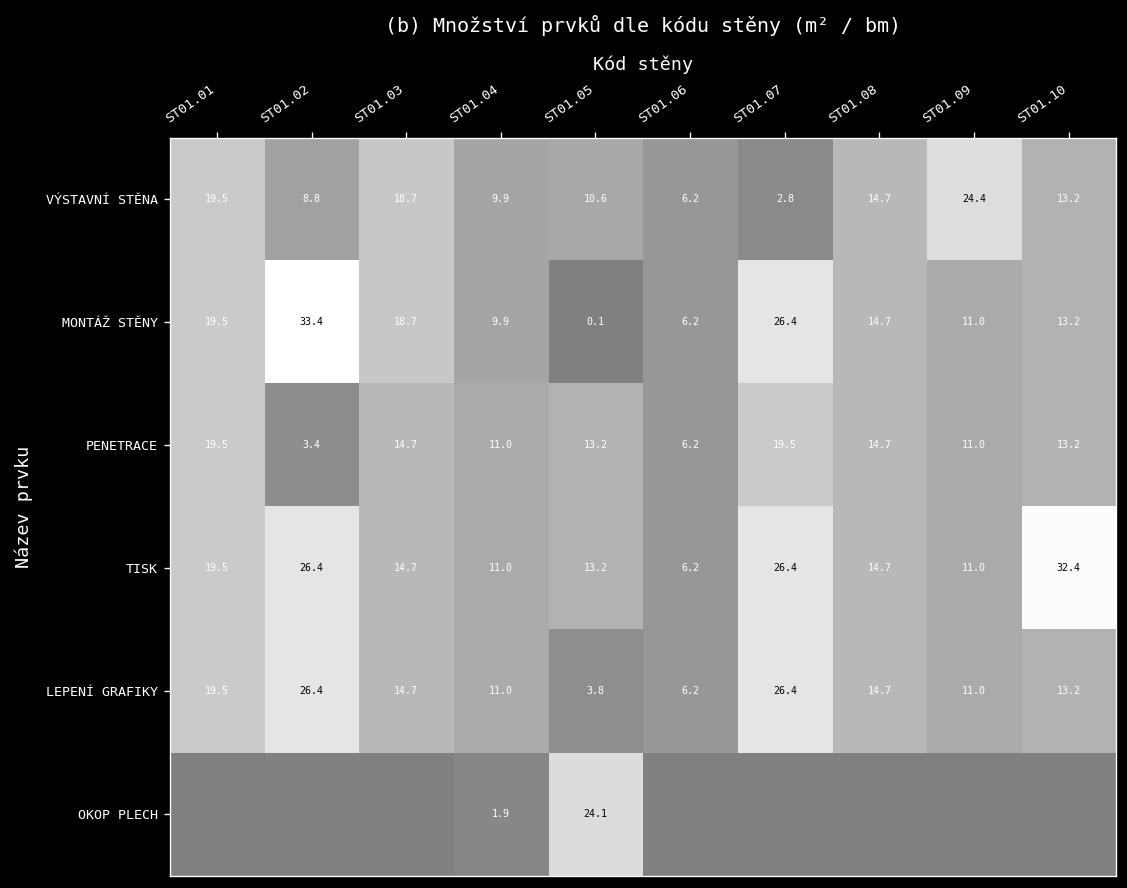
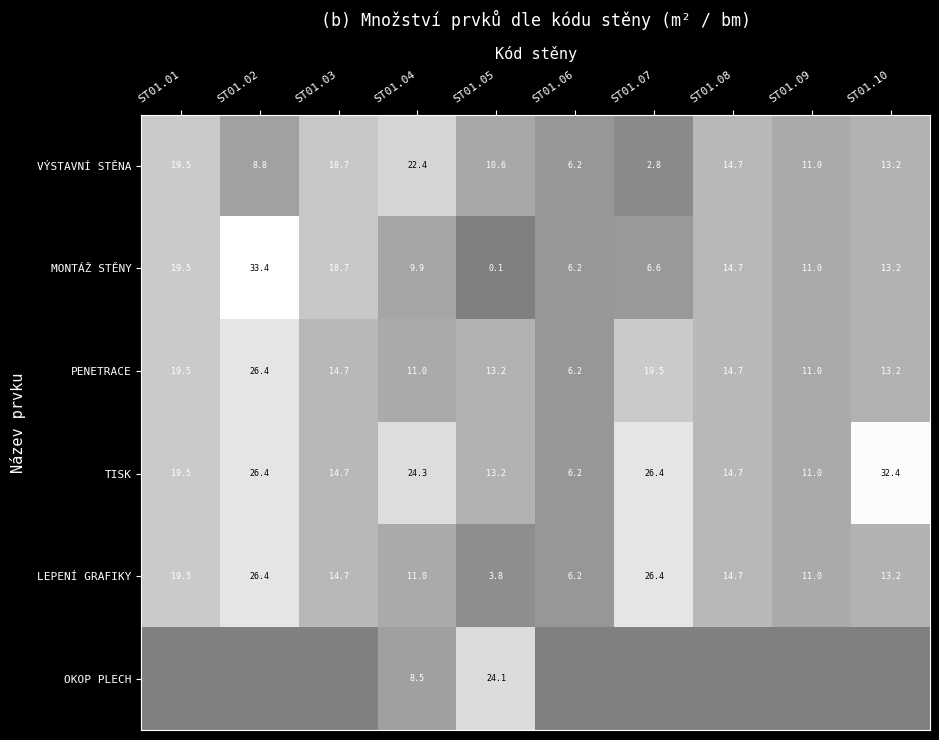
VÝSTAVNÍ STĚNA, ST01.04: 9.9 -> 22.4
VÝSTAVNÍ STĚNA, ST01.09: 24.4 -> 11.0
MONTÁŽ STĚNY, ST01.07: 26.4 -> 6.6
PENETRACE, ST01.02: 3.4 -> 26.4
TISK, ST01.04: 11.0 -> 24.3
OKOP PLECH, ST01.04: 1.9 -> 8.5
